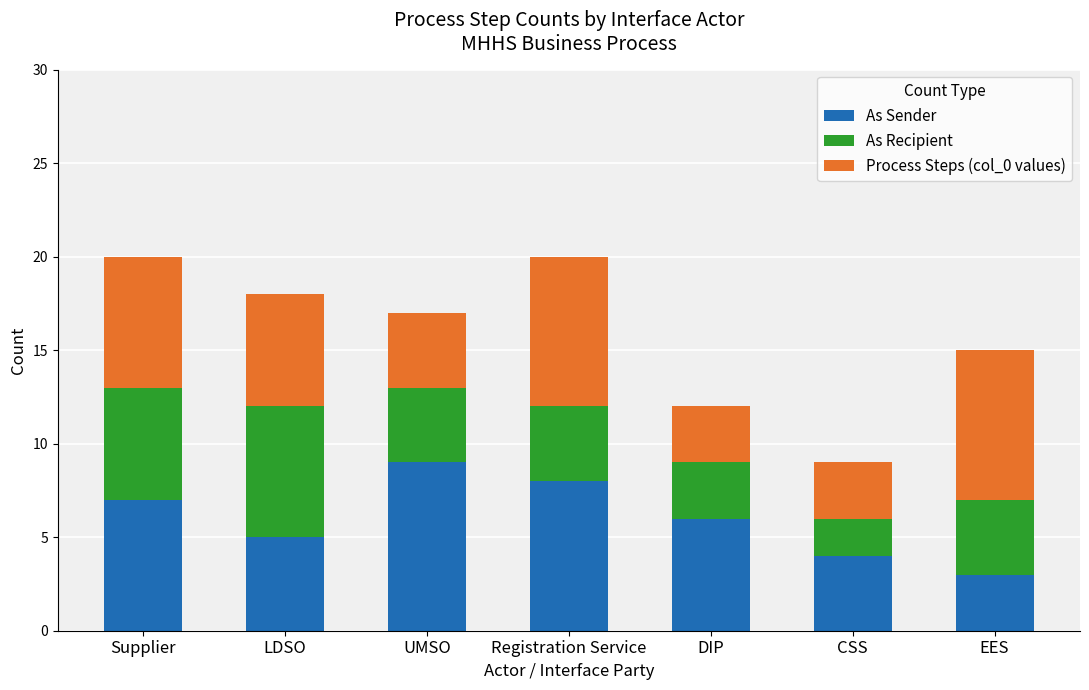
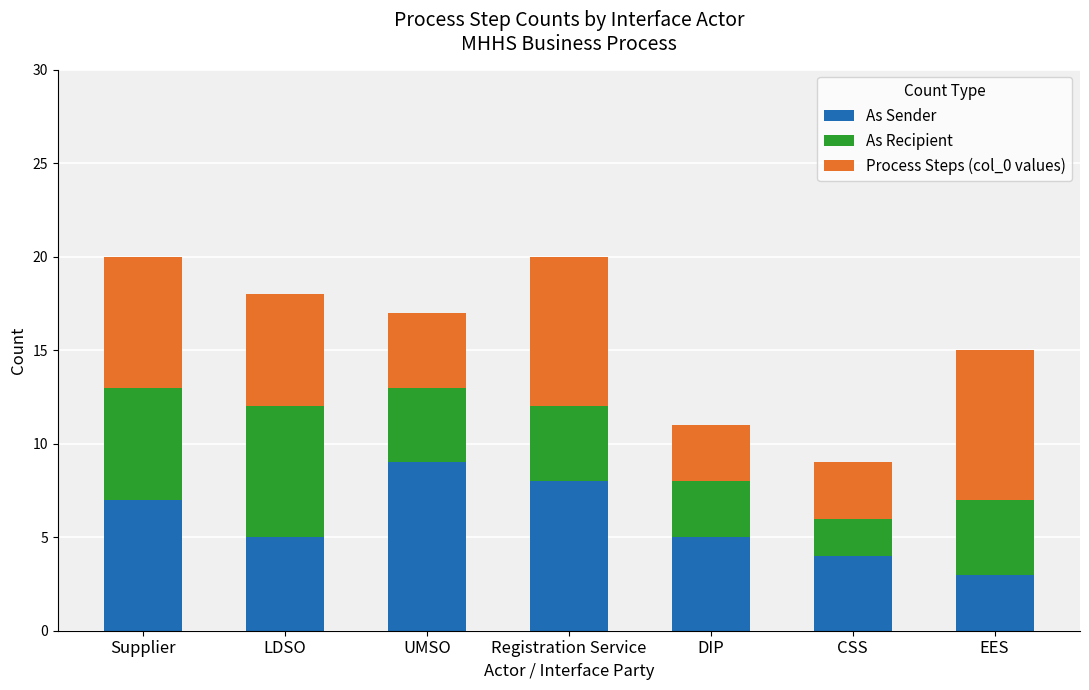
As Sender, DIP: 6 -> 5
